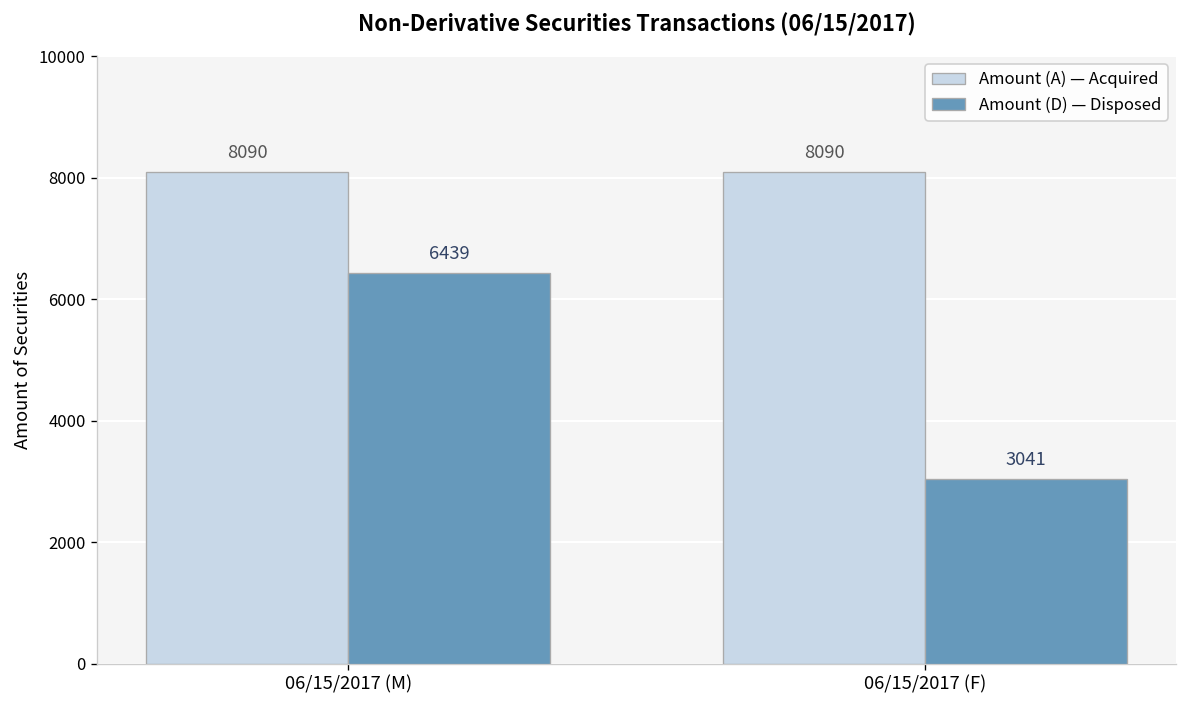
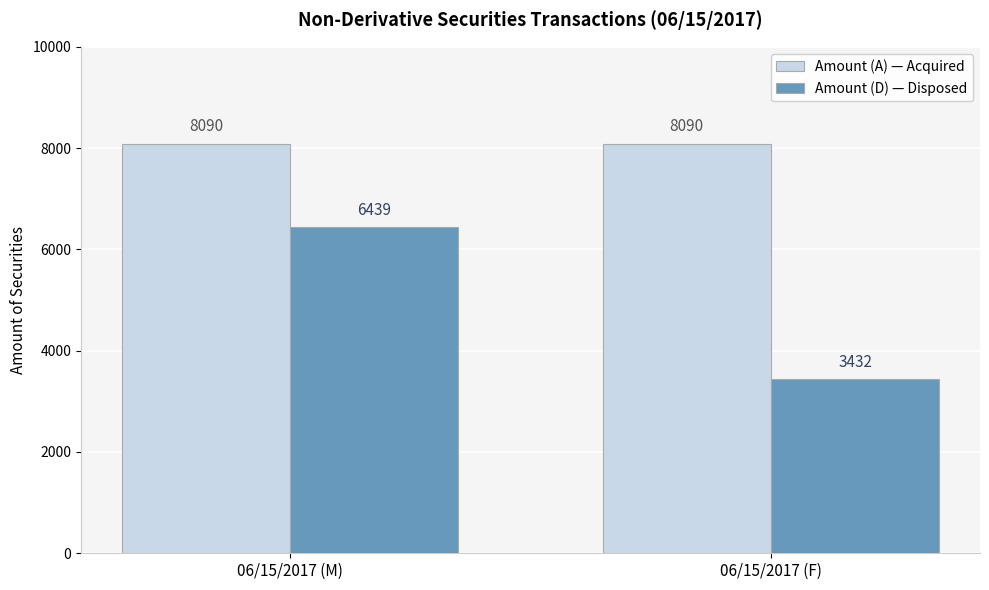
Amount (D) — Disposed, 06/15/2017 (F): 3041 -> 3432
